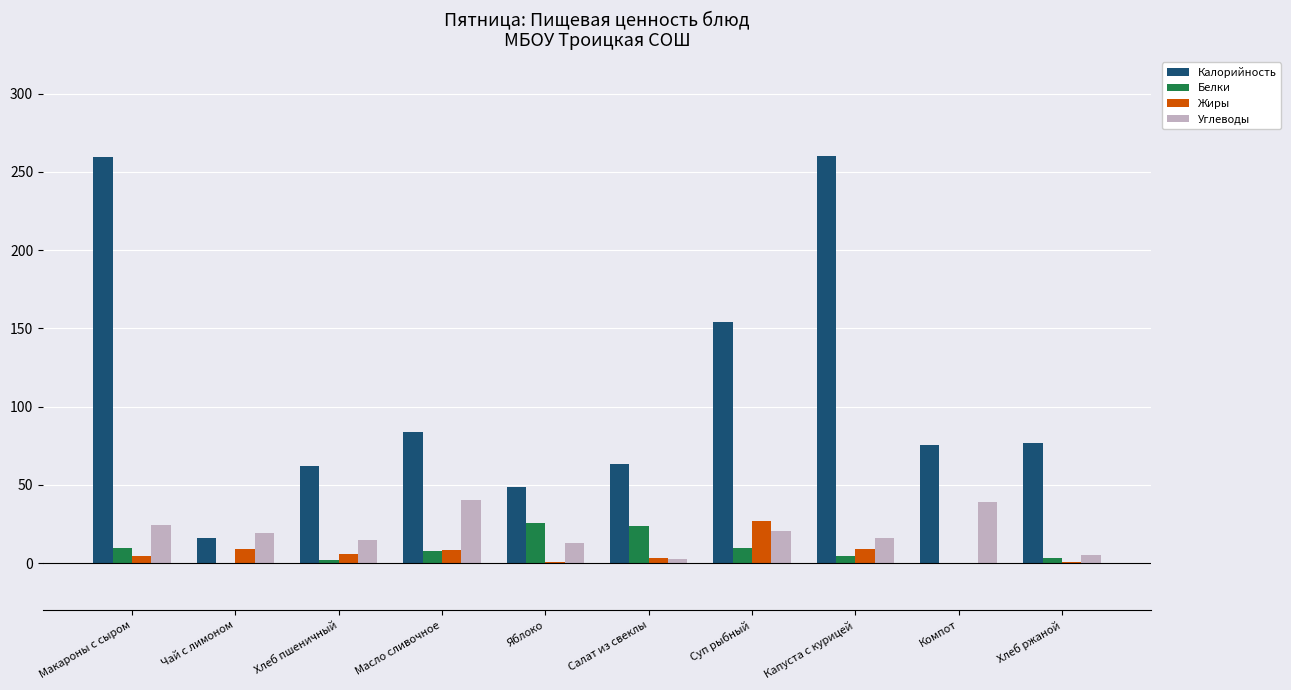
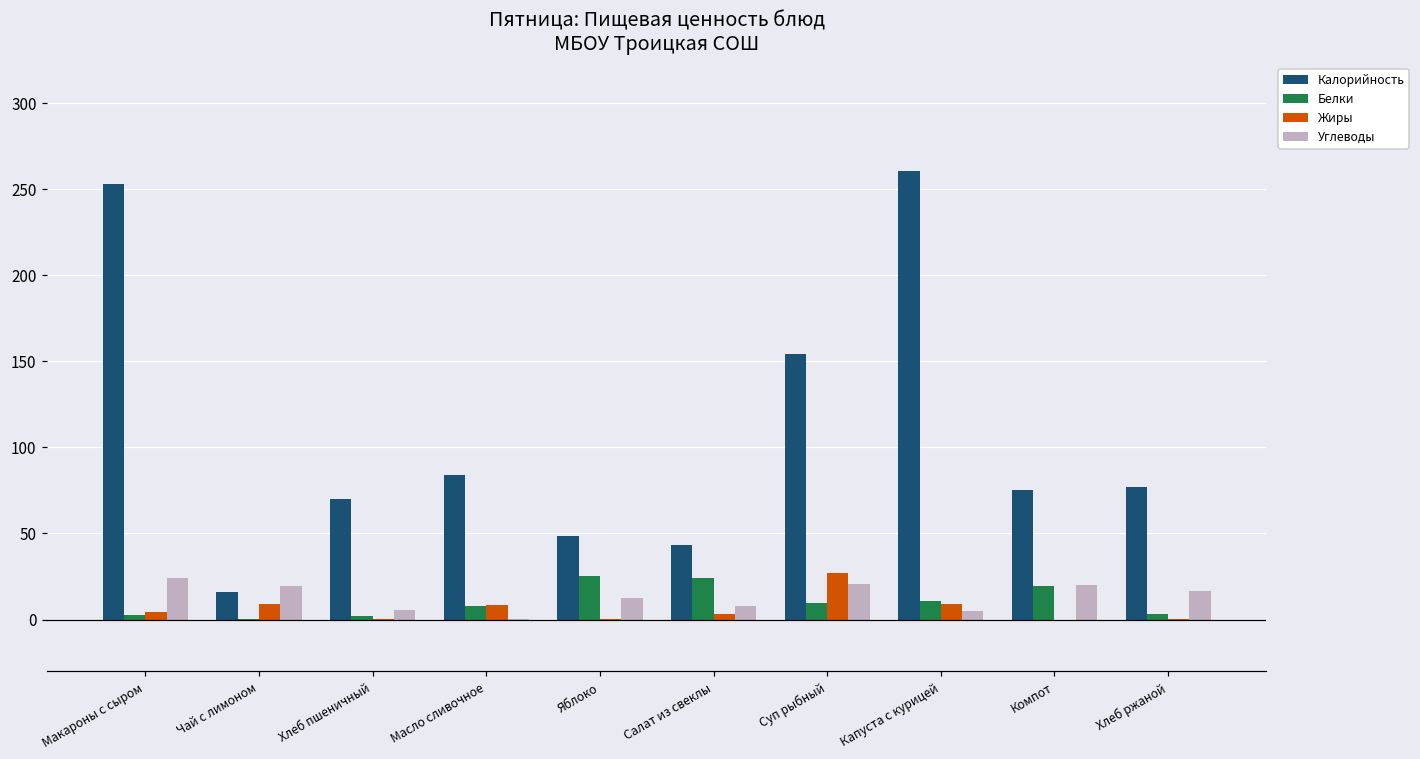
Калорийность, Макароны с сыром: 259 -> 253
Белки, Макароны с сыром: 10 -> 3
Калорийность, Хлеб пшеничный: 62 -> 70
Жиры, Хлеб пшеничный: 6 -> 0
Углеводы, Хлеб пшеничный: 15 -> 5
Углеводы, Масло сливочное: 40 -> 0
Калорийность, Салат из свеклы: 64 -> 43
Углеводы, Салат из свеклы: 3 -> 8
Белки, Капуста с курицей: 4 -> 11
Углеводы, Капуста с курицей: 16 -> 5
Белки, Компот: 0 -> 20
Углеводы, Компот: 39 -> 20
Углеводы, Хлеб ржаной: 5 -> 17
